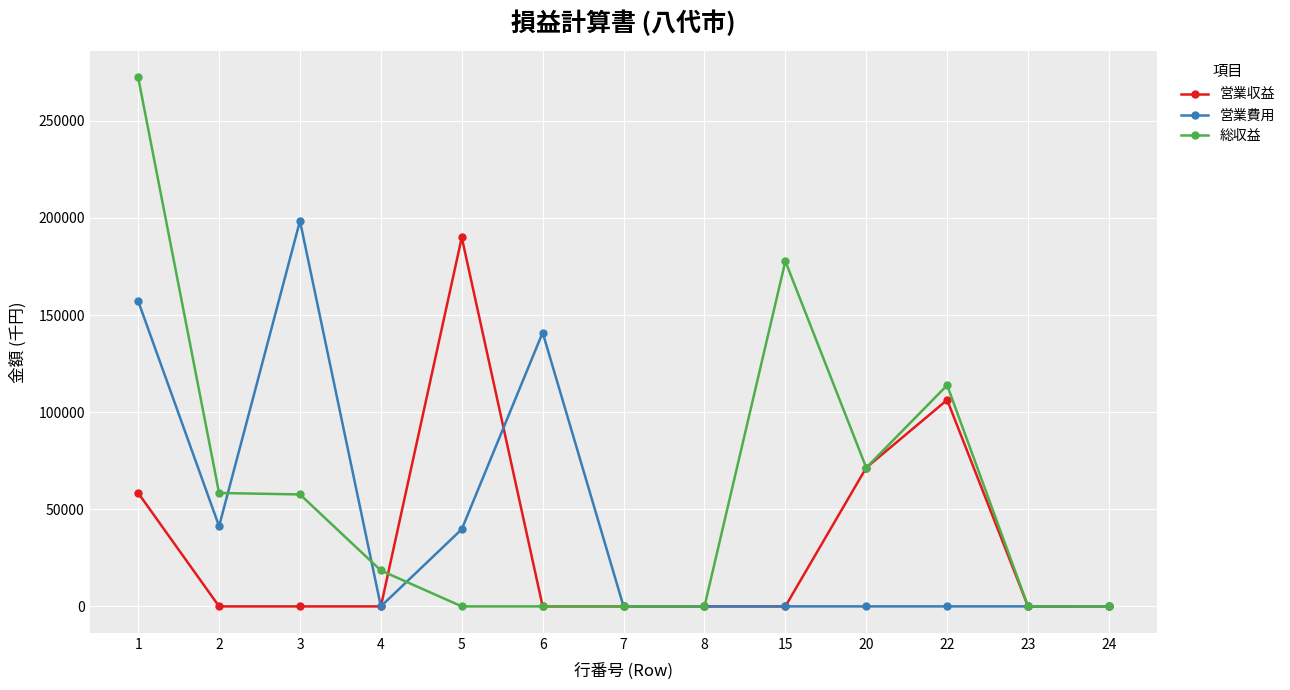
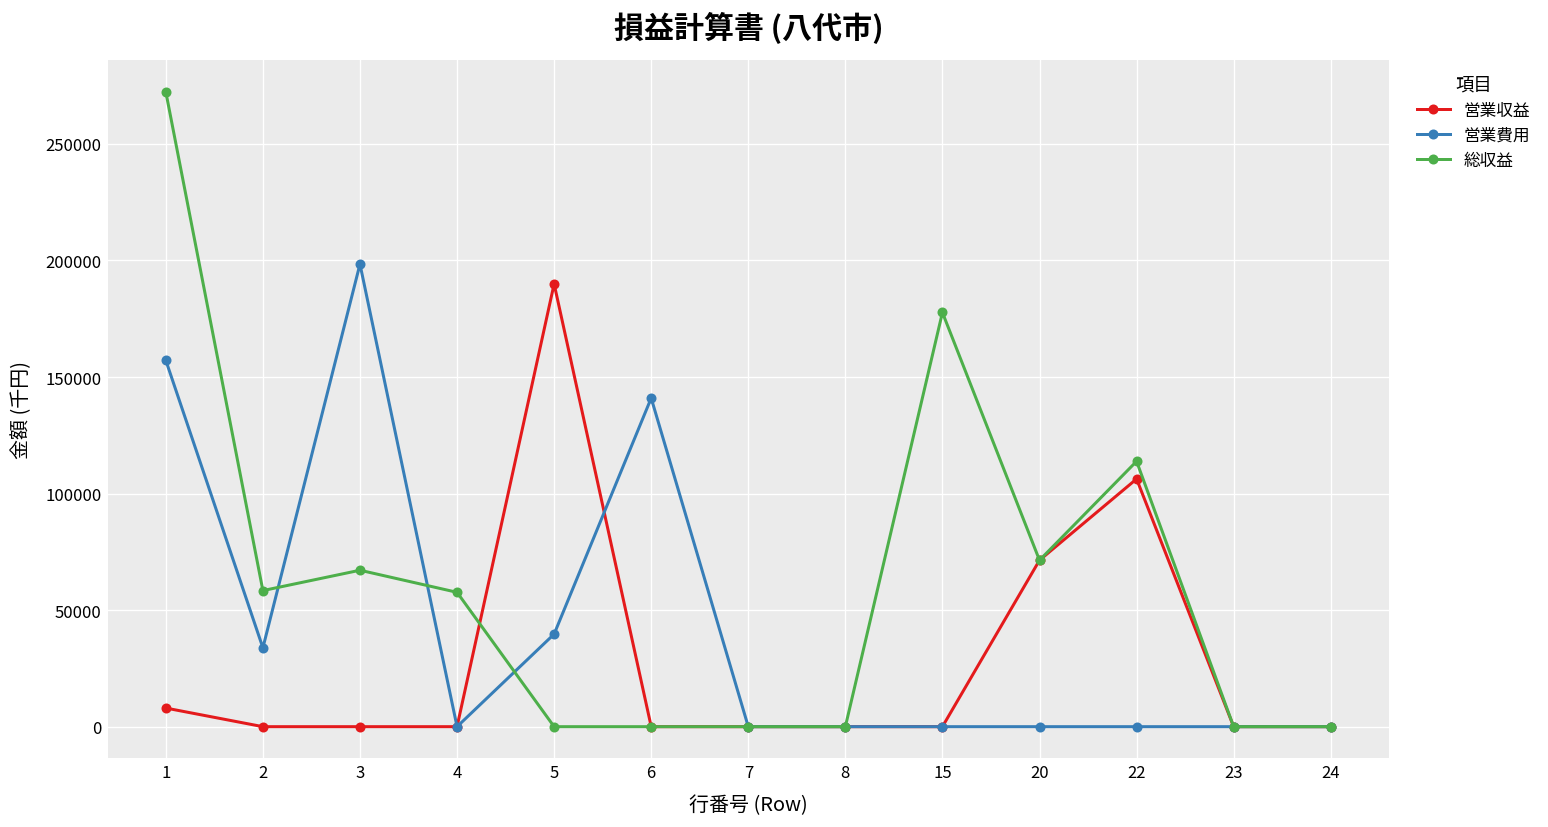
営業収益, 1: 58000 -> 8000
営業費用, 2: 41000 -> 34000
総収益, 3: 58000 -> 67000
総収益, 4: 18000 -> 58000
